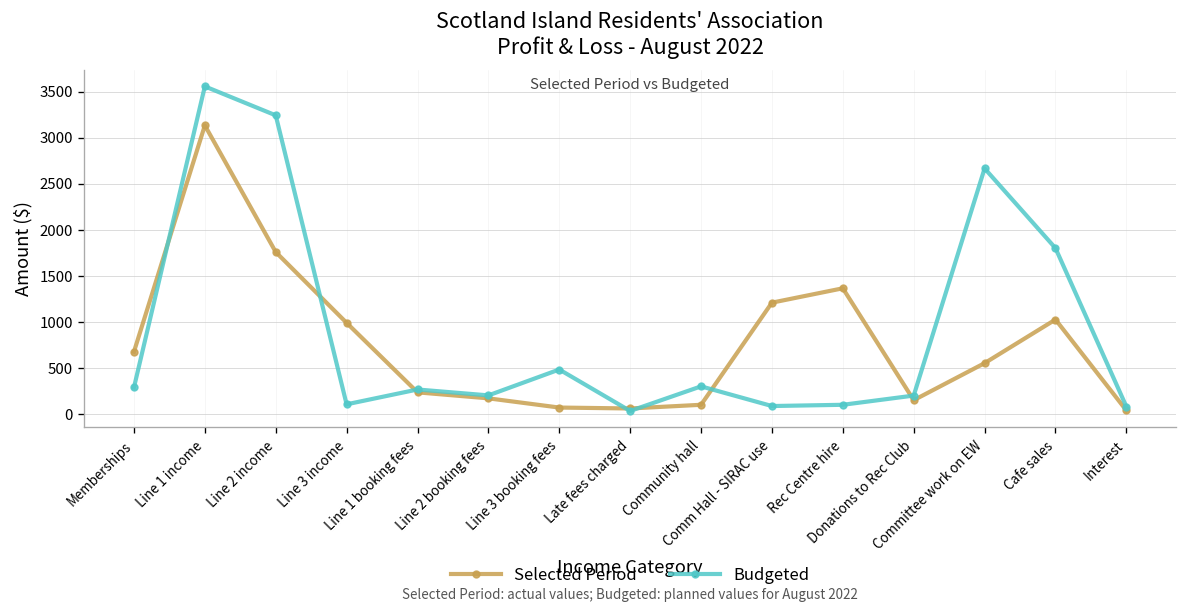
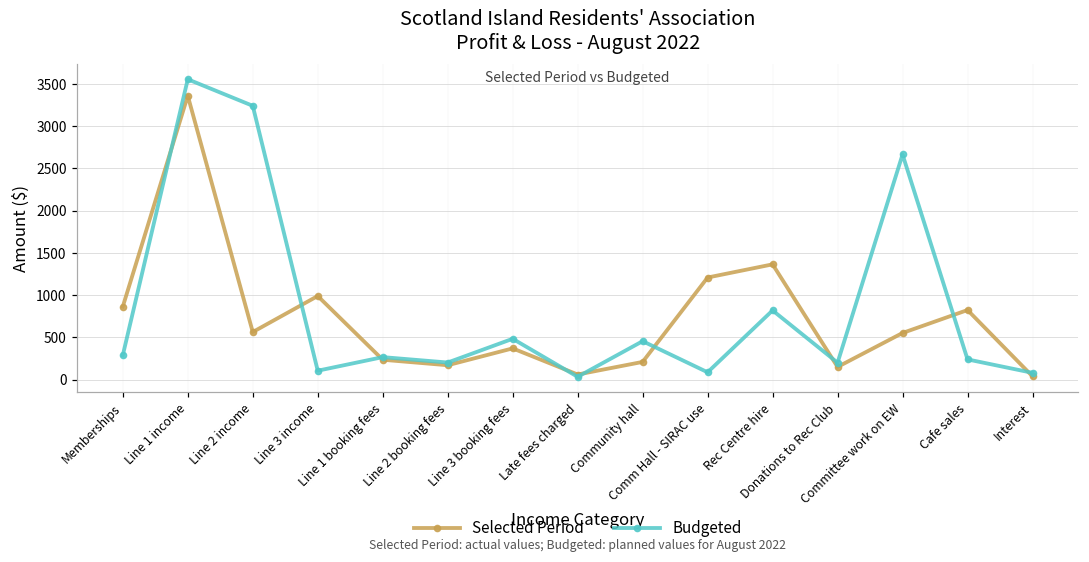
Selected Period, Memberships: 700 -> 900
Selected Period, Line 1 income: 3100 -> 3400
Selected Period, Line 2 income: 1800 -> 600
Selected Period, Line 3 booking fees: 100 -> 400
Selected Period, Community hall: 100 -> 200
Budgeted, Community hall: 300 -> 500
Budgeted, Rec Centre hire: 100 -> 800
Selected Period, Cafe sales: 1000 -> 800
Budgeted, Cafe sales: 1800 -> 200
